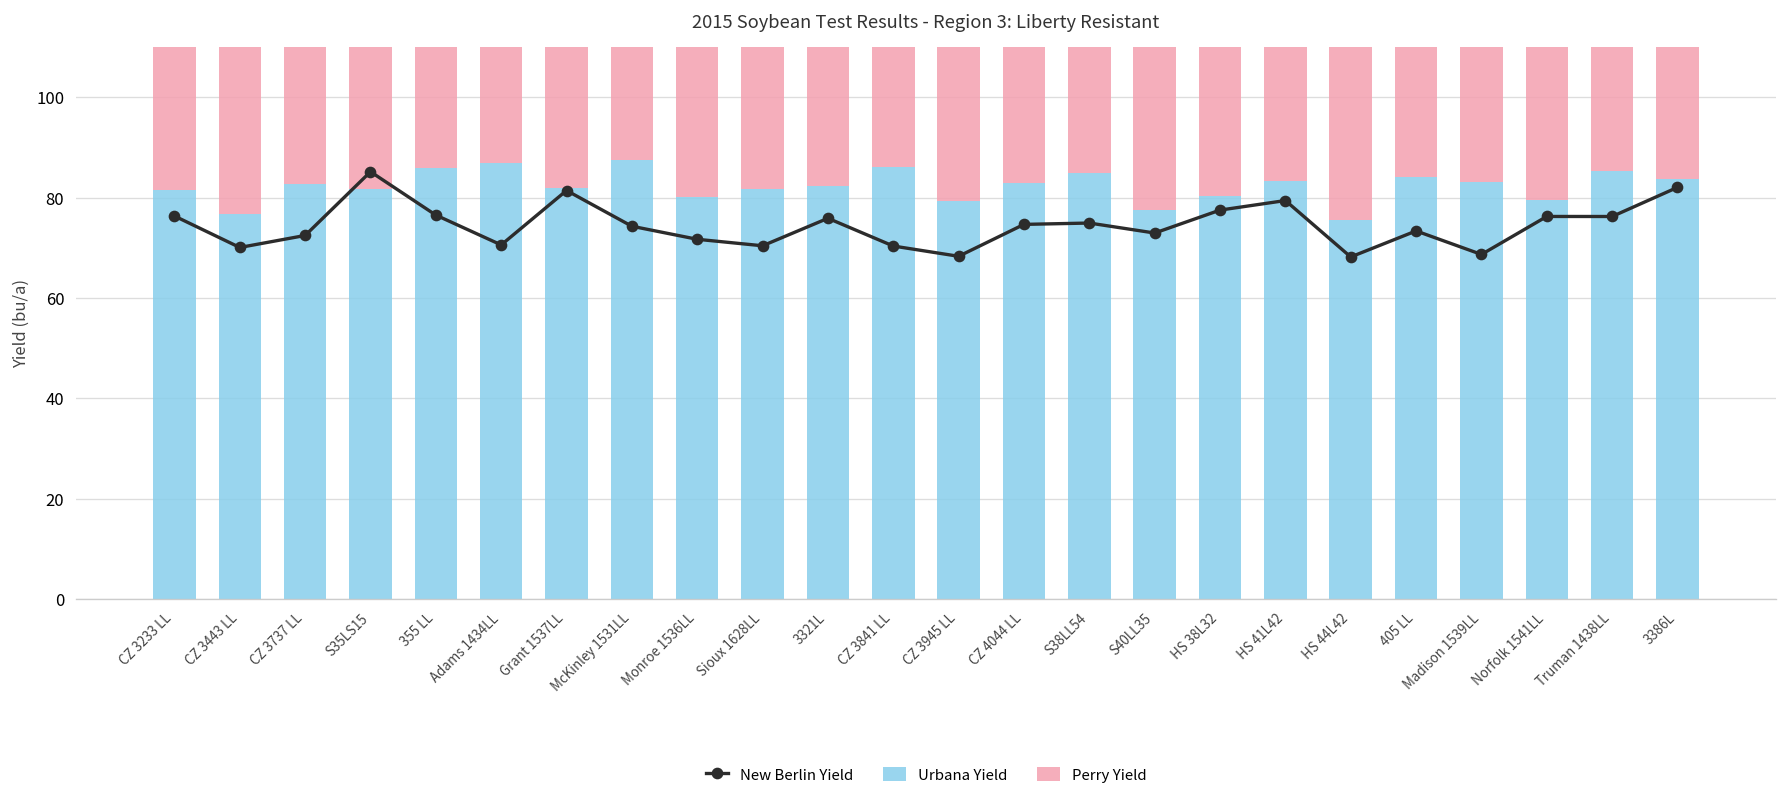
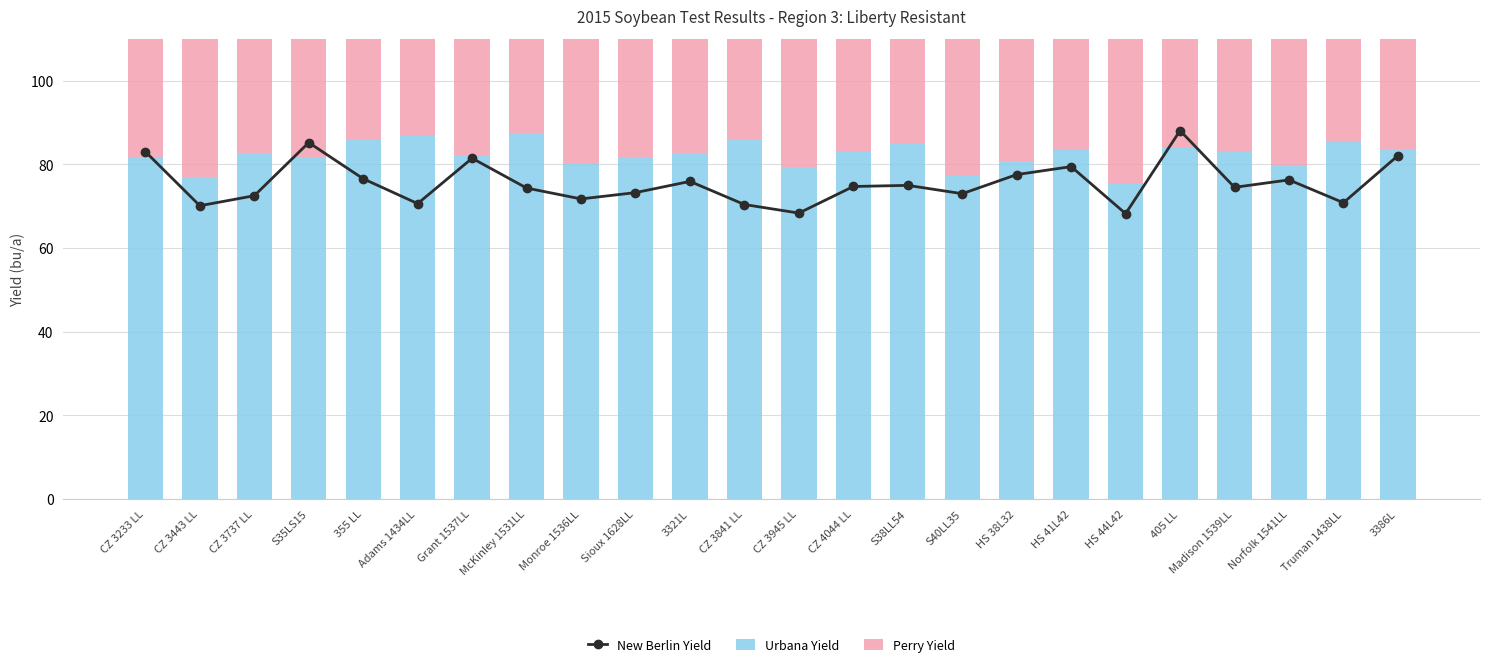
New Berlin Yield, CZ 3233 LL: 76 -> 83
New Berlin Yield, Sioux 1628LL: 70 -> 73
New Berlin Yield, 405 LL: 73 -> 88
New Berlin Yield, Madison 1539LL: 69 -> 74
New Berlin Yield, Truman 1438LL: 76 -> 71
